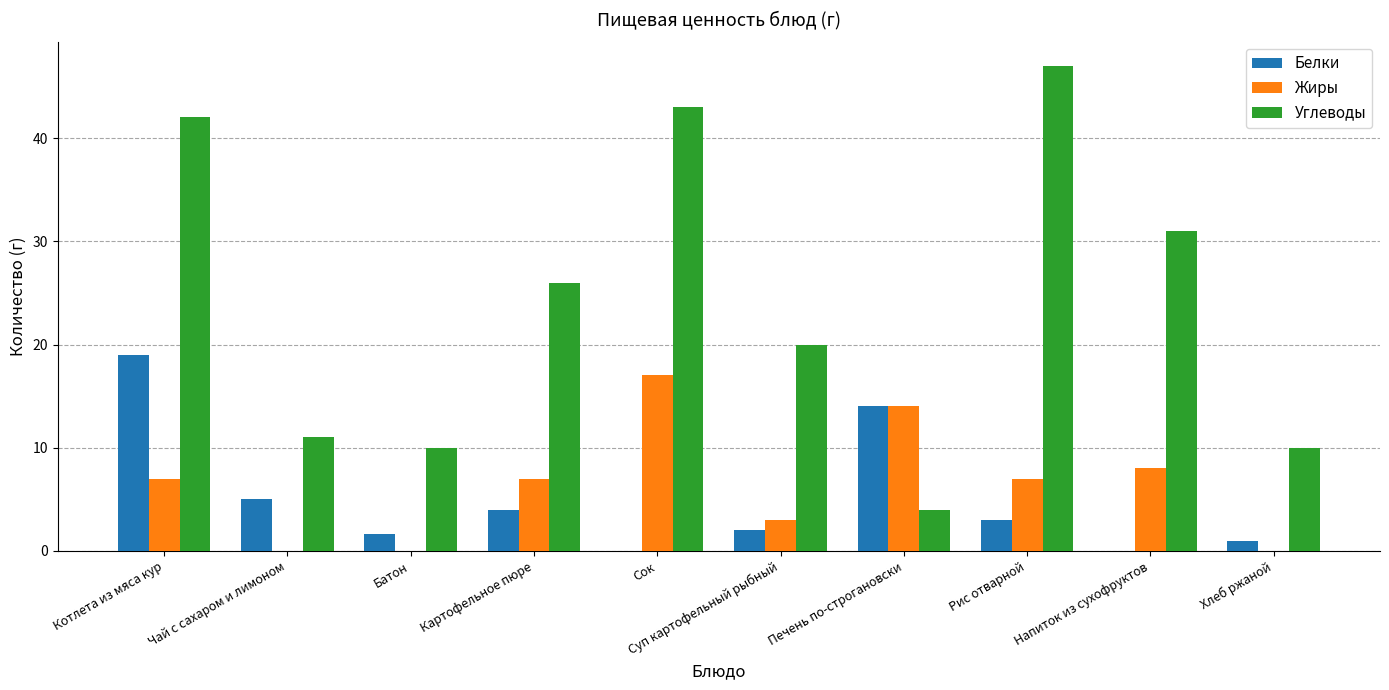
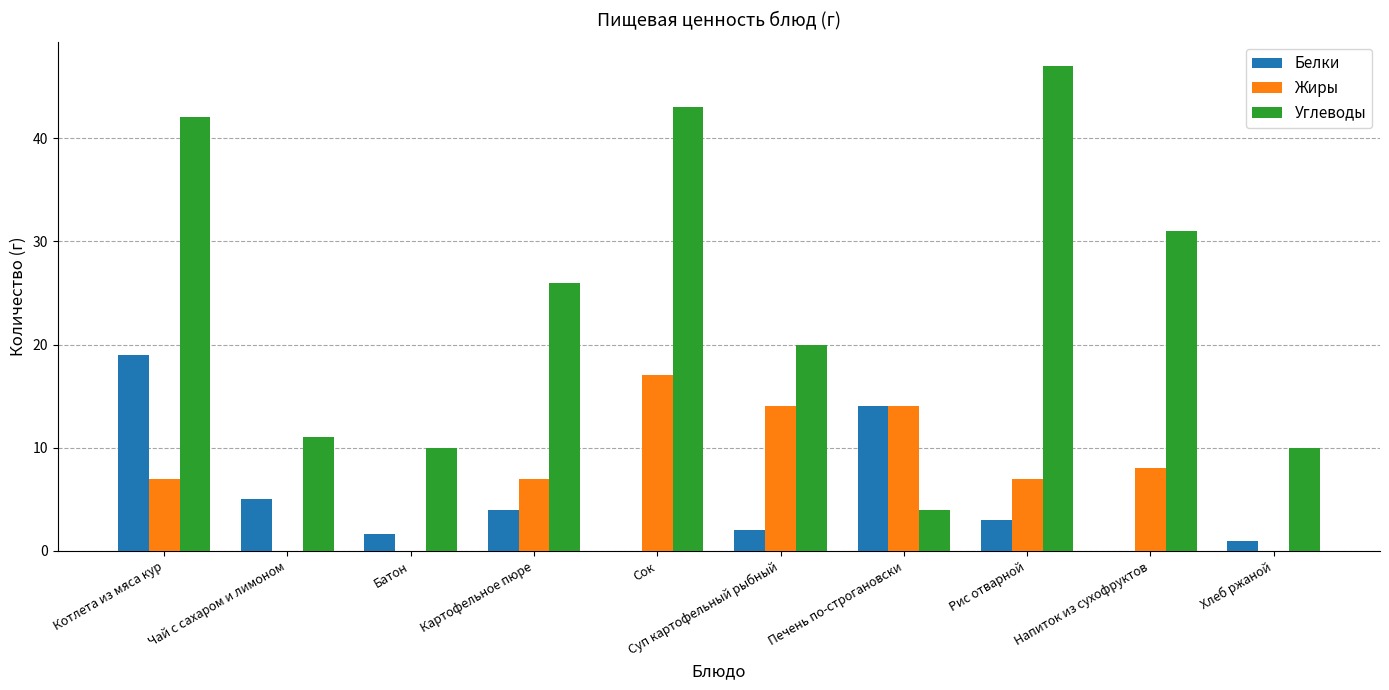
Жиры, Суп картофельный рыбный: 3 -> 14
